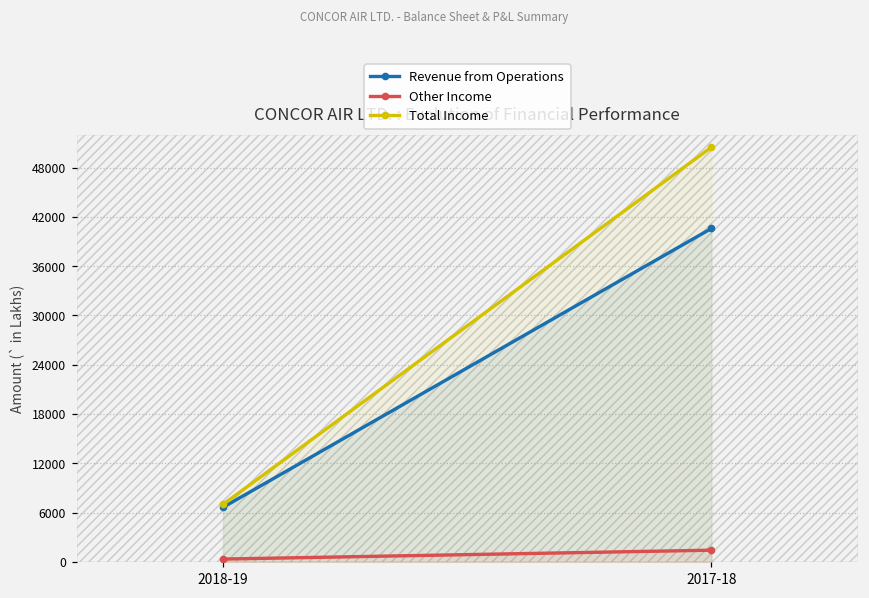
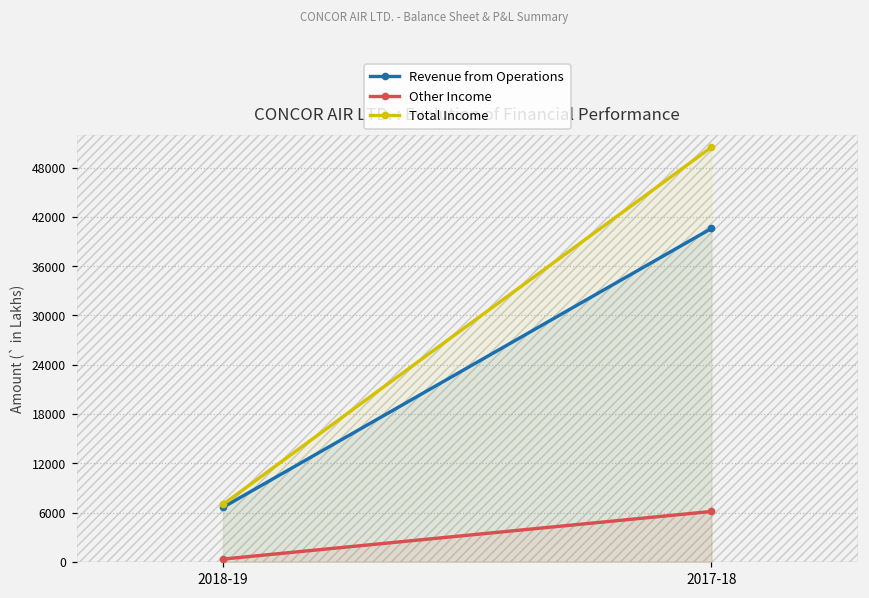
Other Income, 2017-18: 1000 -> 6000
